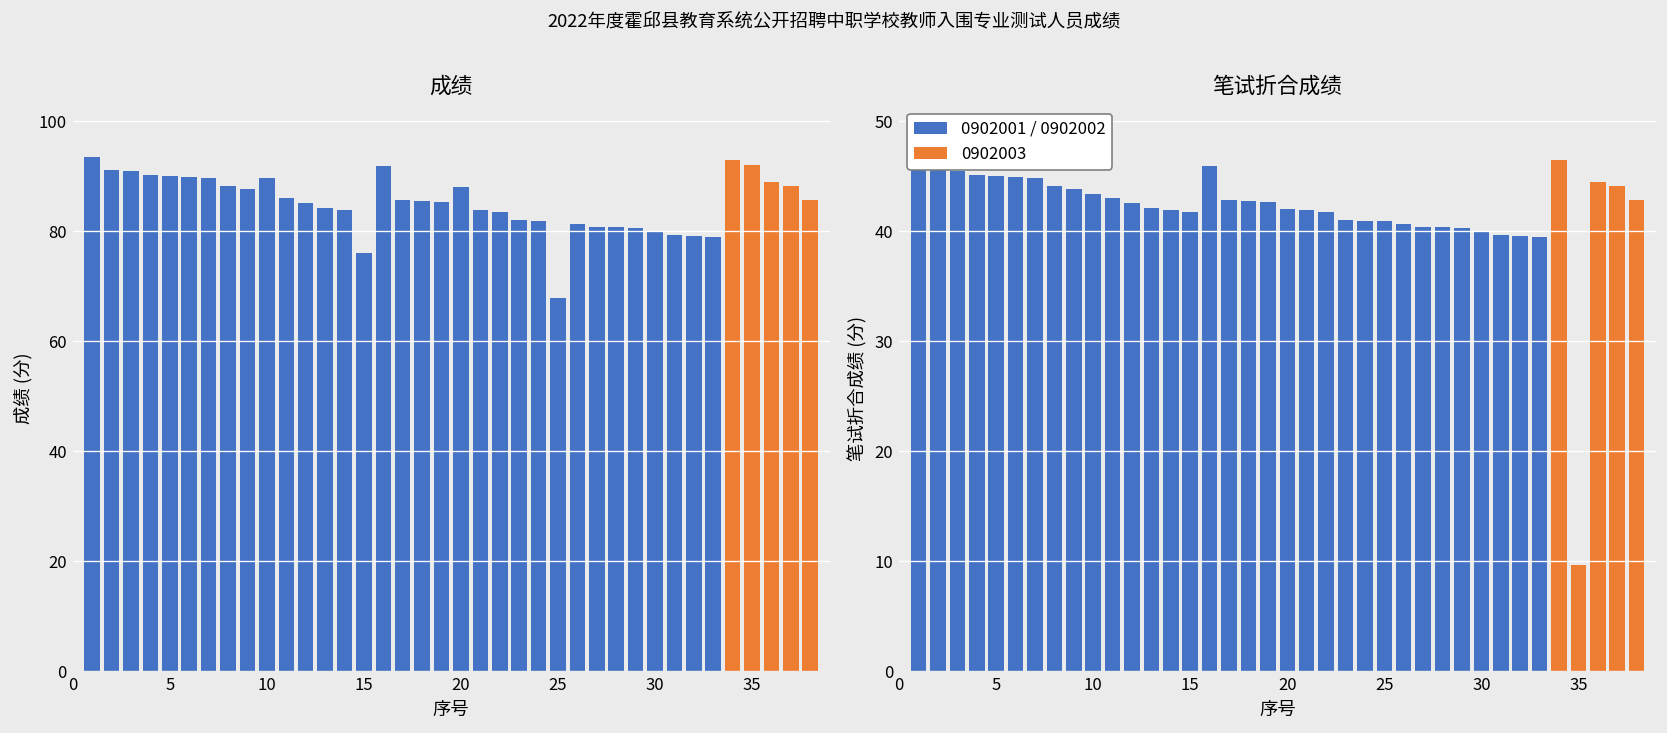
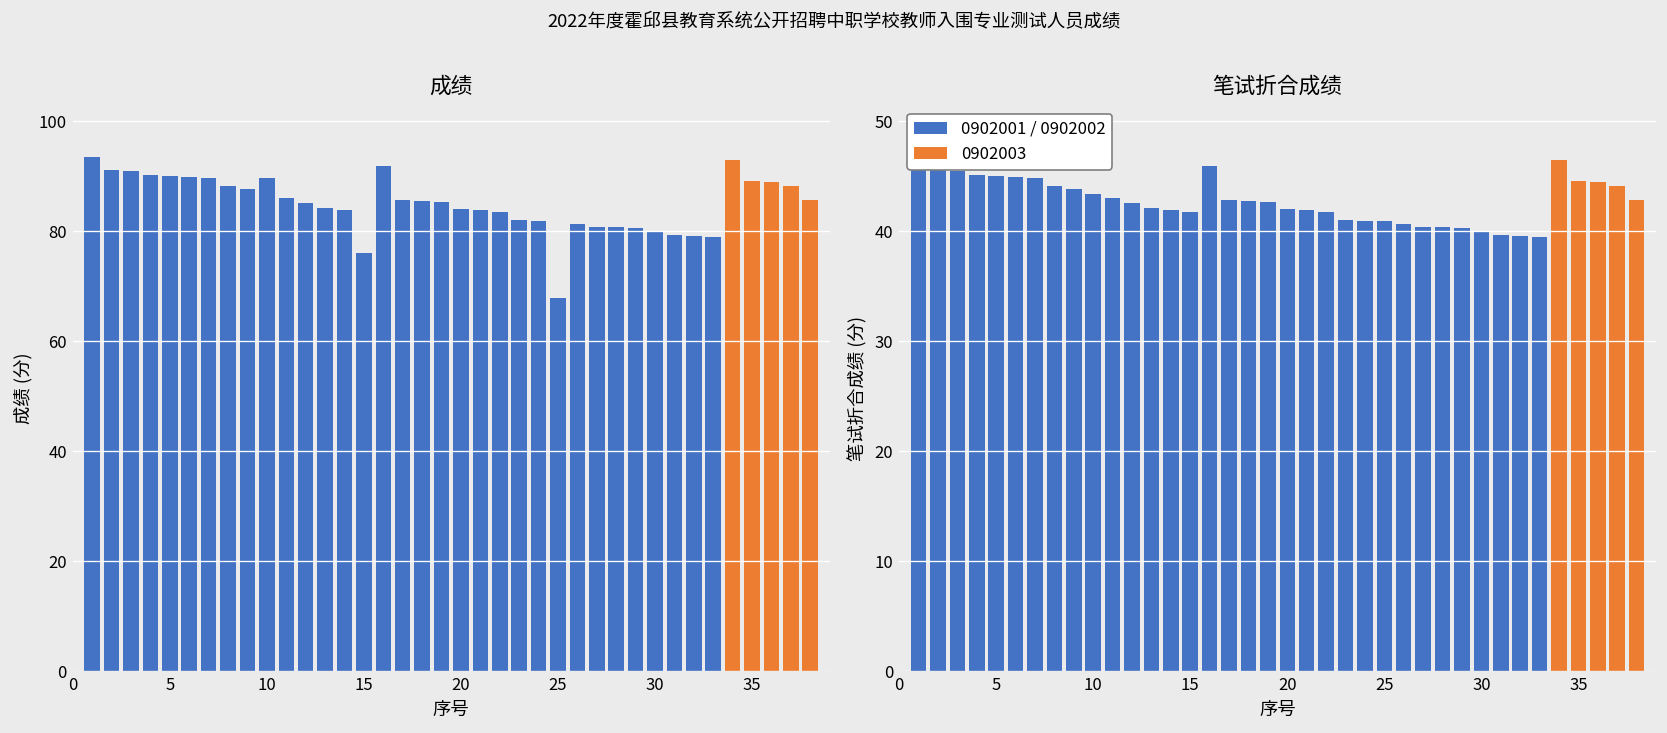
成绩, 20: 88 -> 84
成绩, 35: 92 -> 89
笔试折合成绩, 35: 10 -> 45
